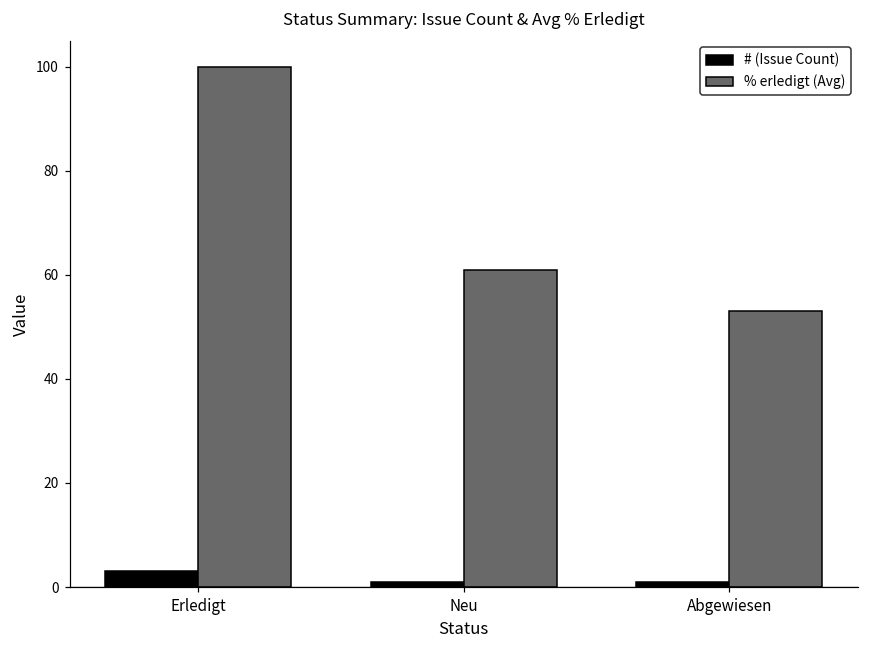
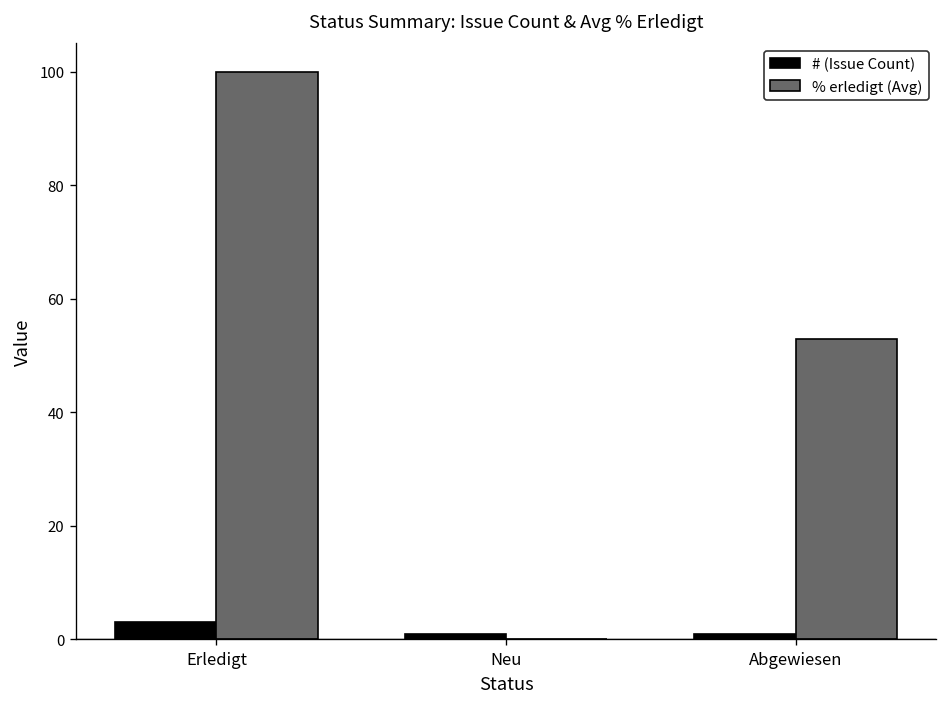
% erledigt (Avg), Neu: 61 -> 0
